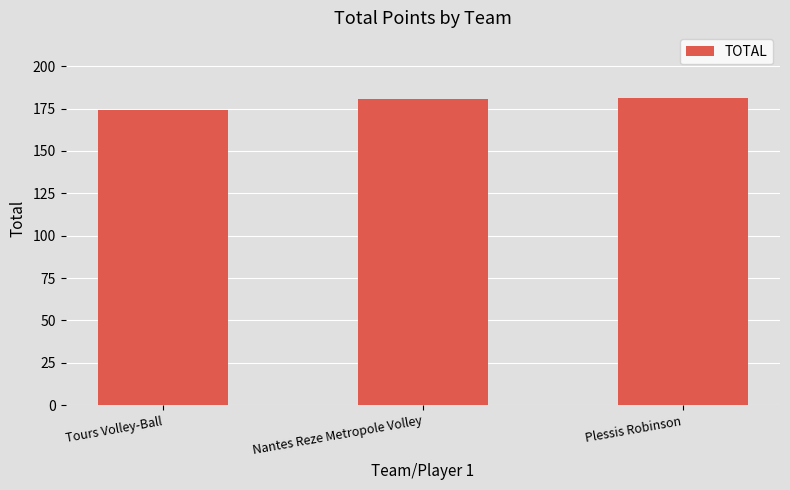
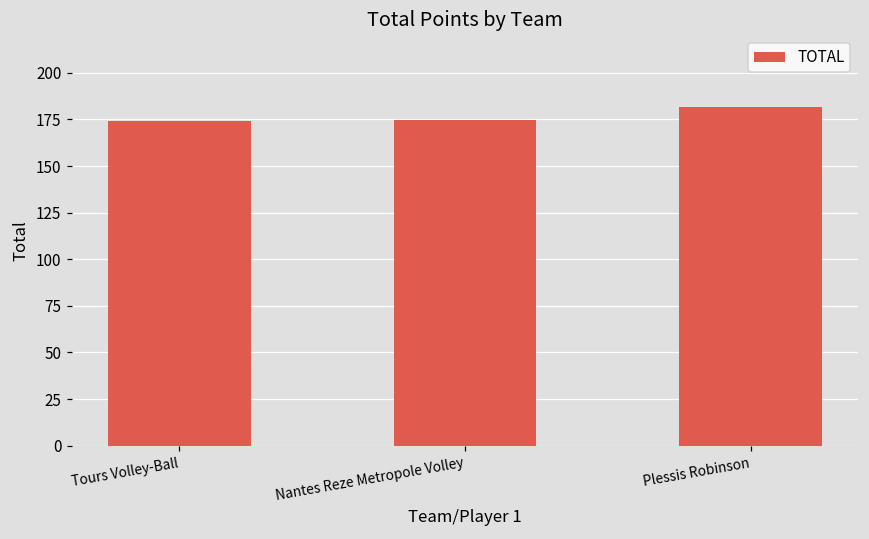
Nantes Reze Metropole Volley: 181 -> 175
